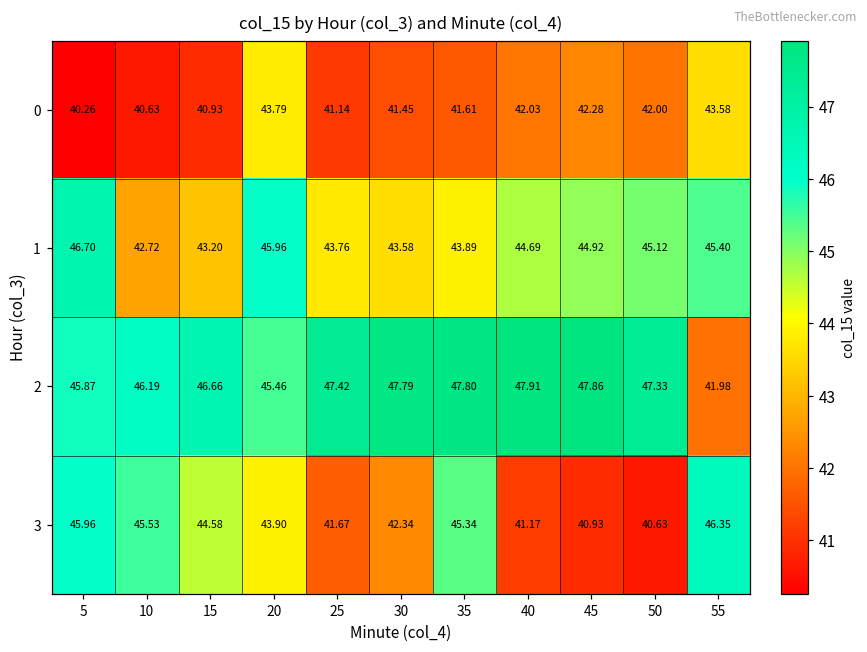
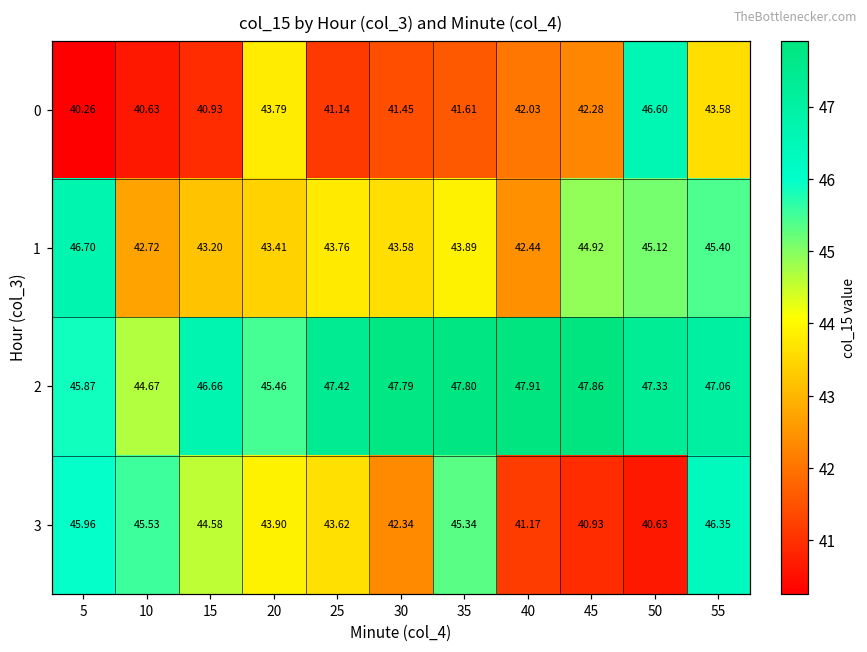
0, 50: 42.00 -> 46.60
1, 20: 45.96 -> 43.41
1, 40: 44.69 -> 42.44
2, 10: 46.19 -> 44.67
2, 55: 41.98 -> 47.06
3, 25: 41.67 -> 43.62
